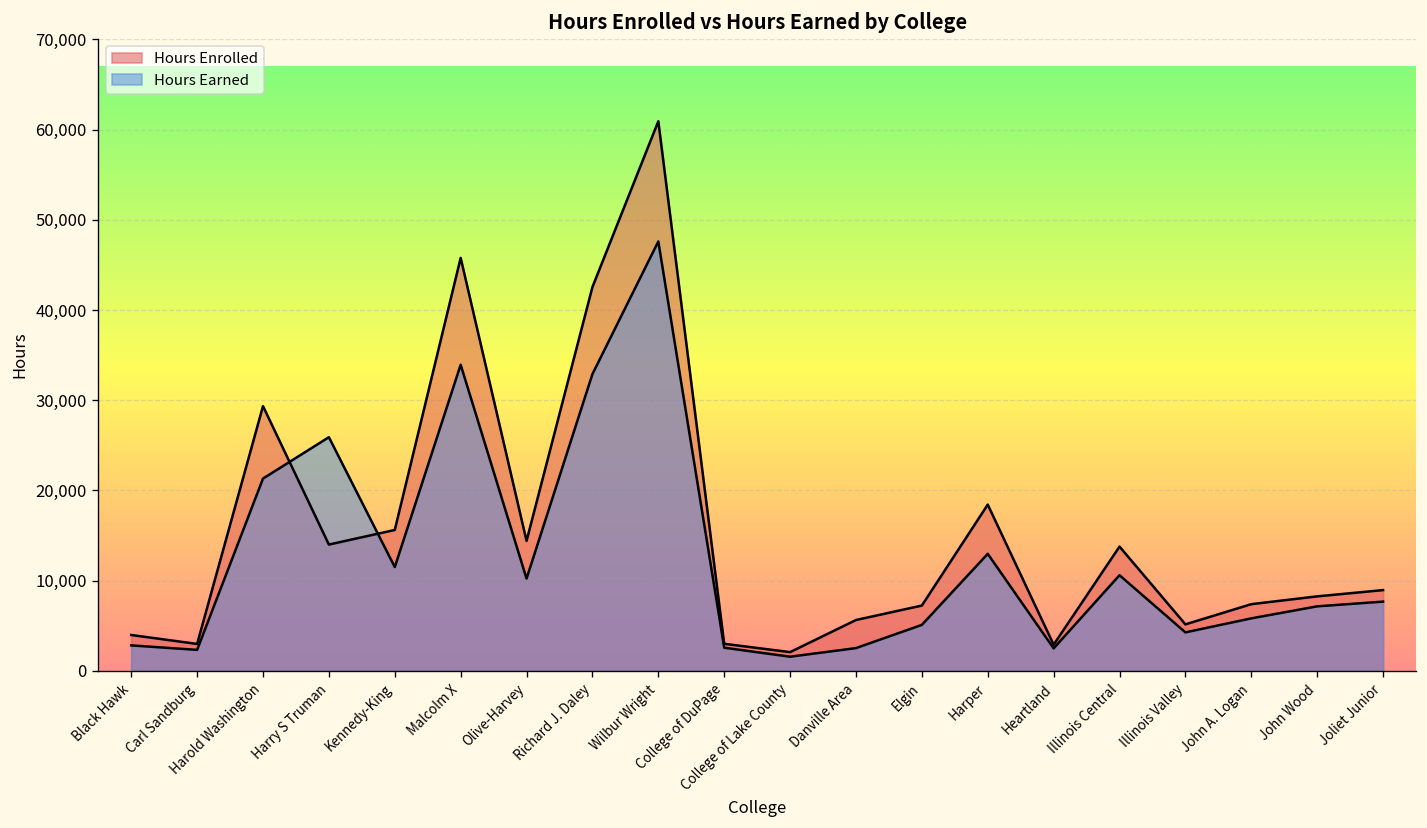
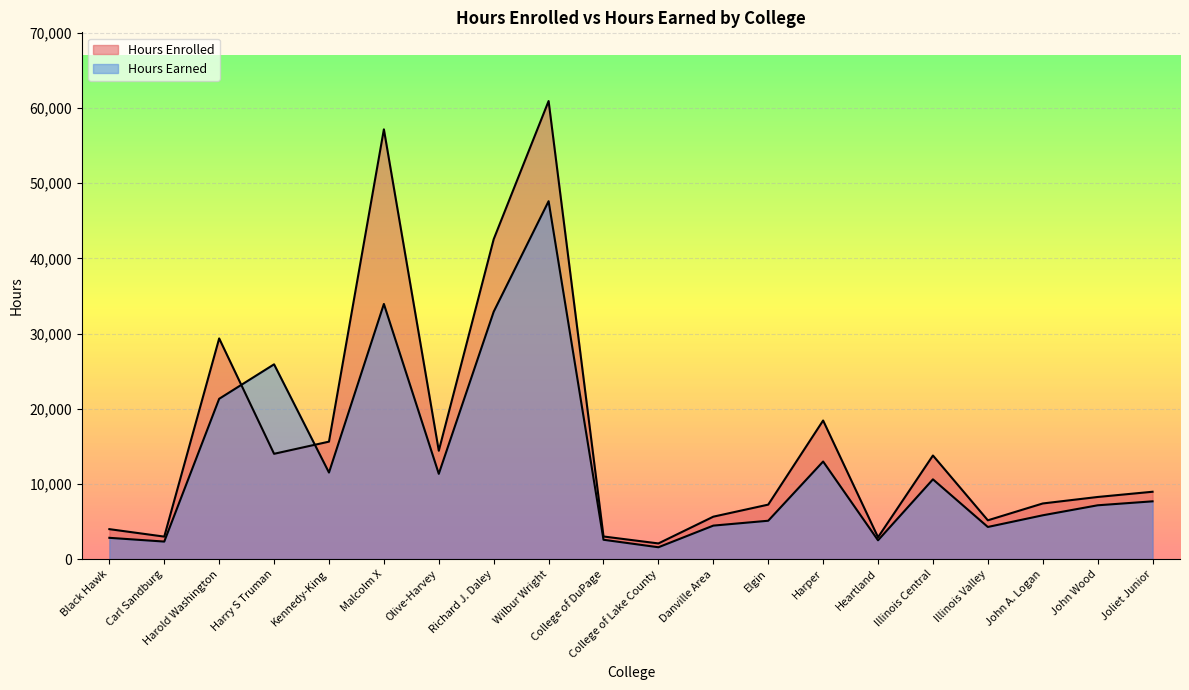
Hours Enrolled, Malcolm X: 46,000 -> 57,000
Hours Earned, Olive-Harvey: 10,000 -> 11,000
Hours Earned, Danville Area: 3,000 -> 4,000
